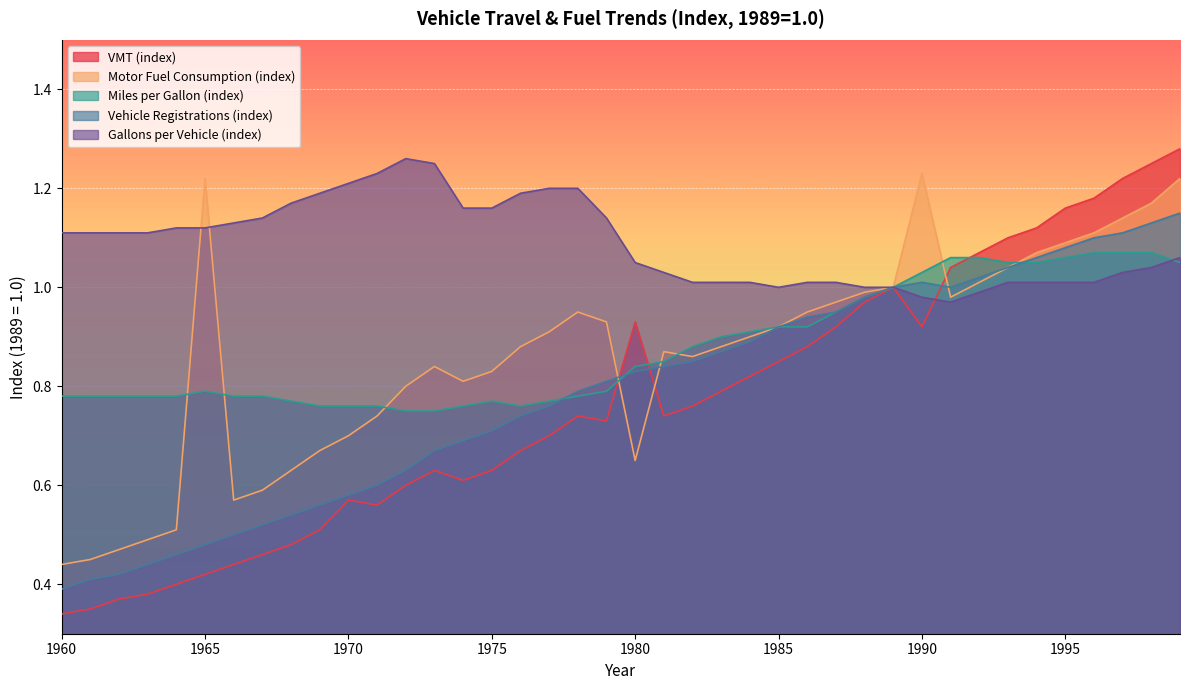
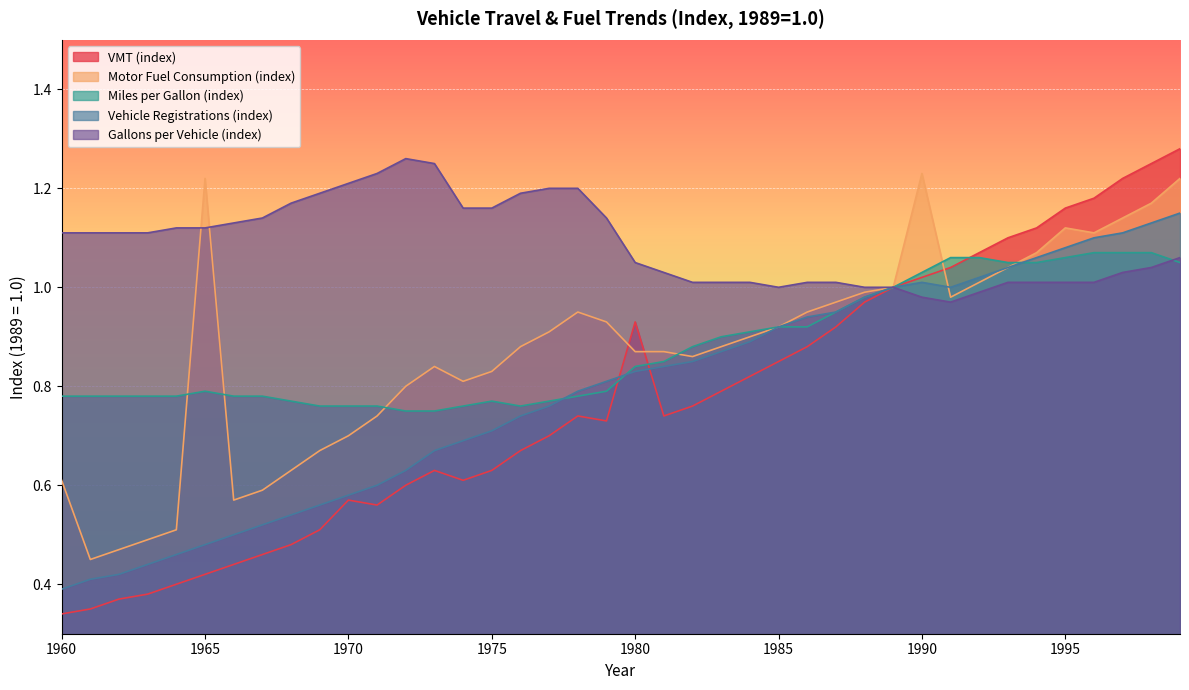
Motor Fuel Consumption (index), 1960: 0.44 -> 0.61
Motor Fuel Consumption (index), 1980: 0.65 -> 0.87
VMT (index), 1990: 0.92 -> 1.02
Motor Fuel Consumption (index), 1995: 1.09 -> 1.12
